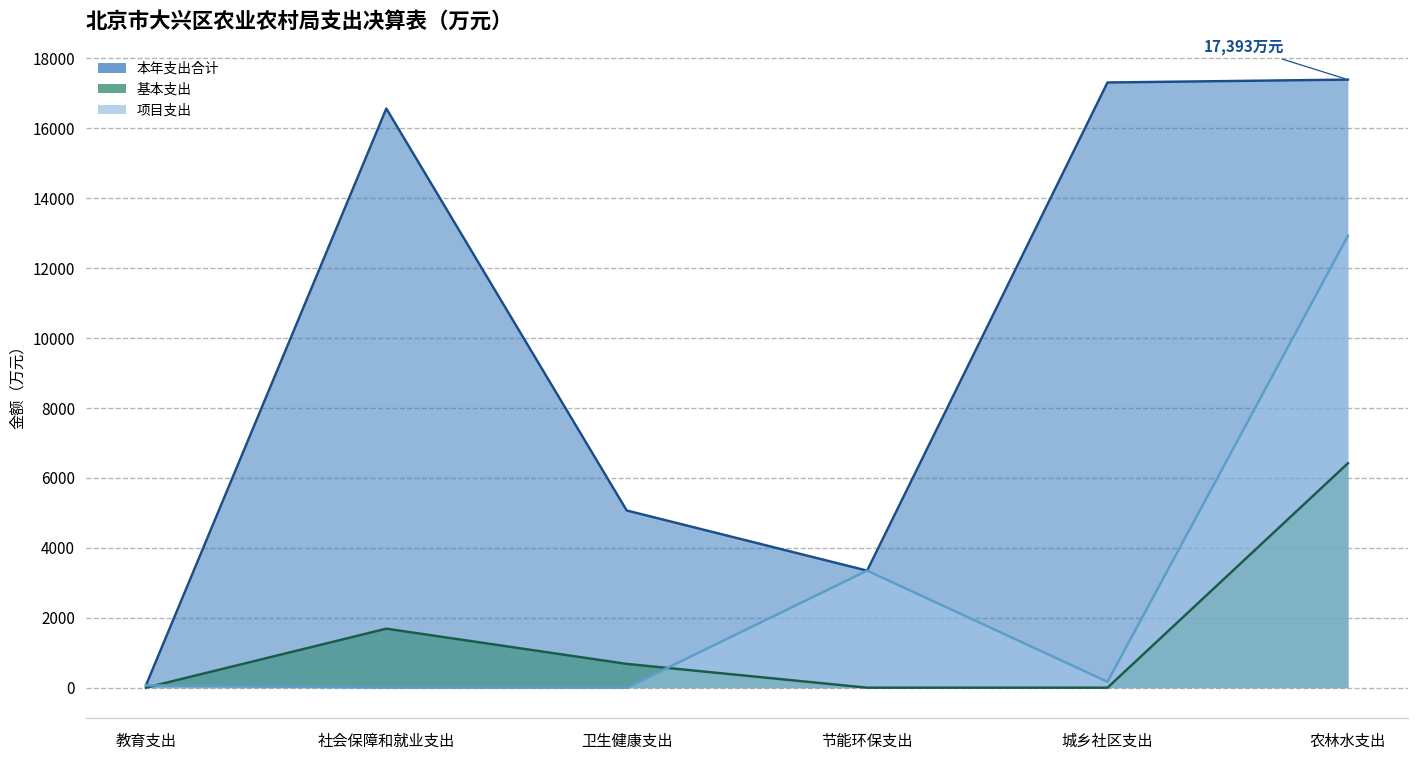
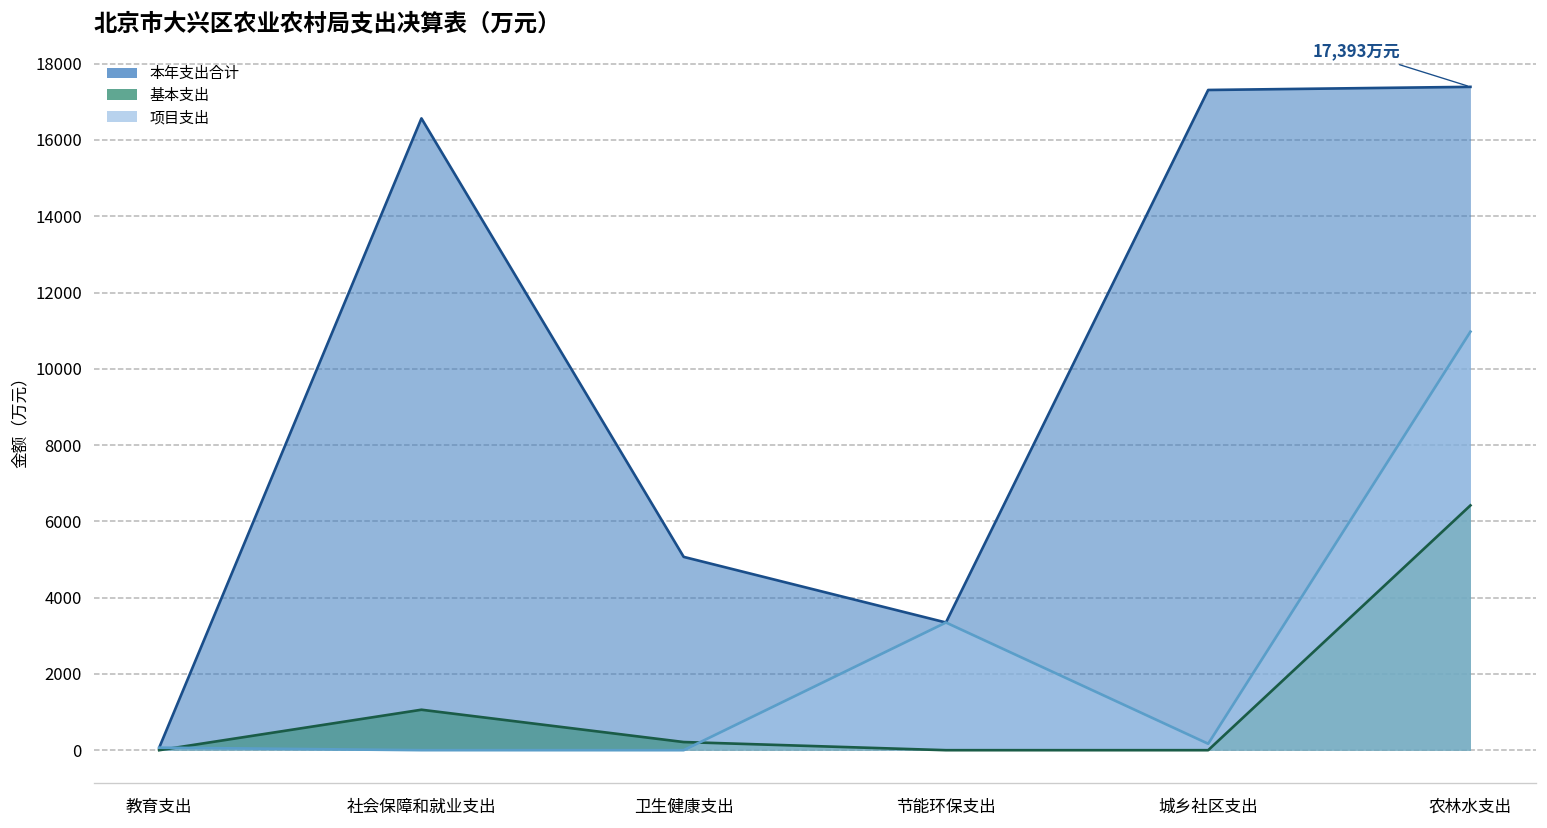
基本支出, 社会保障和就业支出: 1700 -> 1100
基本支出, 卫生健康支出: 700 -> 200
项目支出, 农林水支出: 12900 -> 11000
